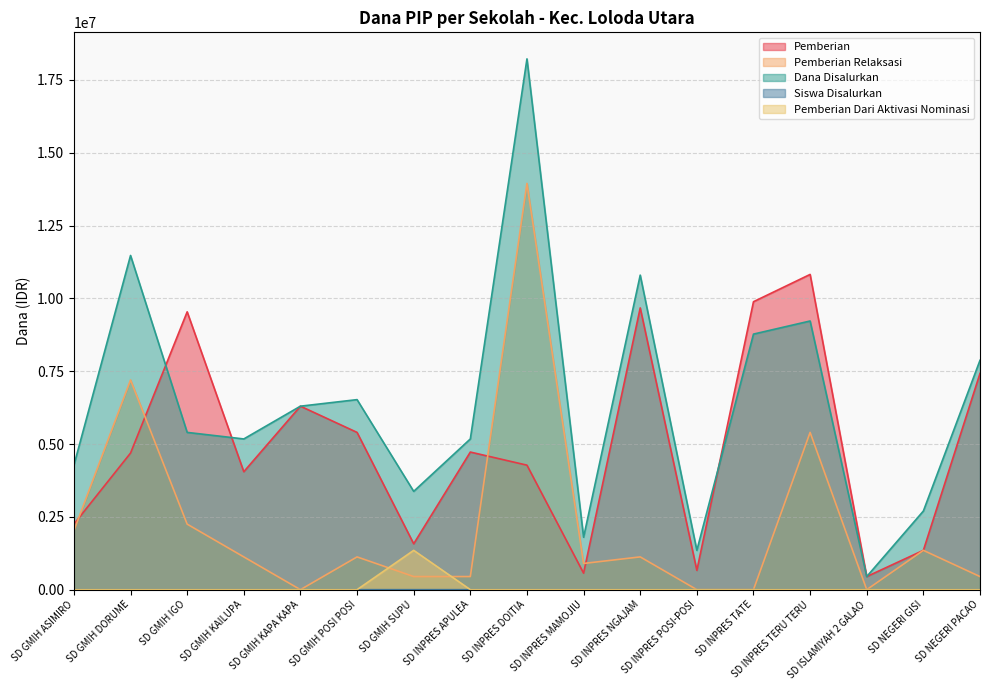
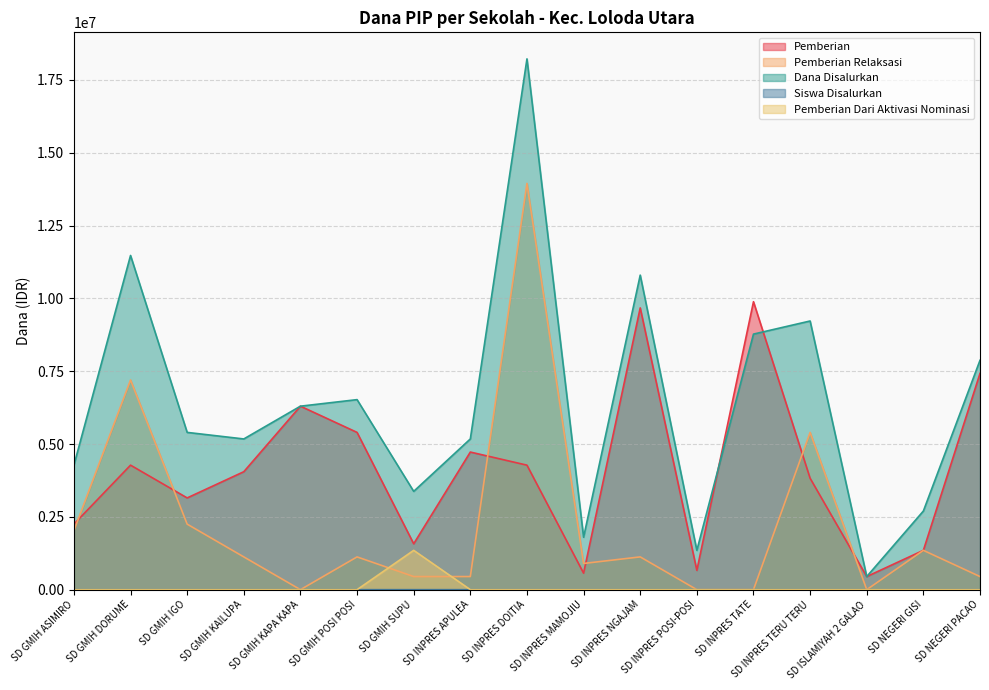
Pemberian, SD GMIH DORUME: 4700000 -> 4300000
Pemberian, SD GMIH IGO: 9500000 -> 3200000
Pemberian, SD INPRES TERU TERU: 10800000 -> 3800000
